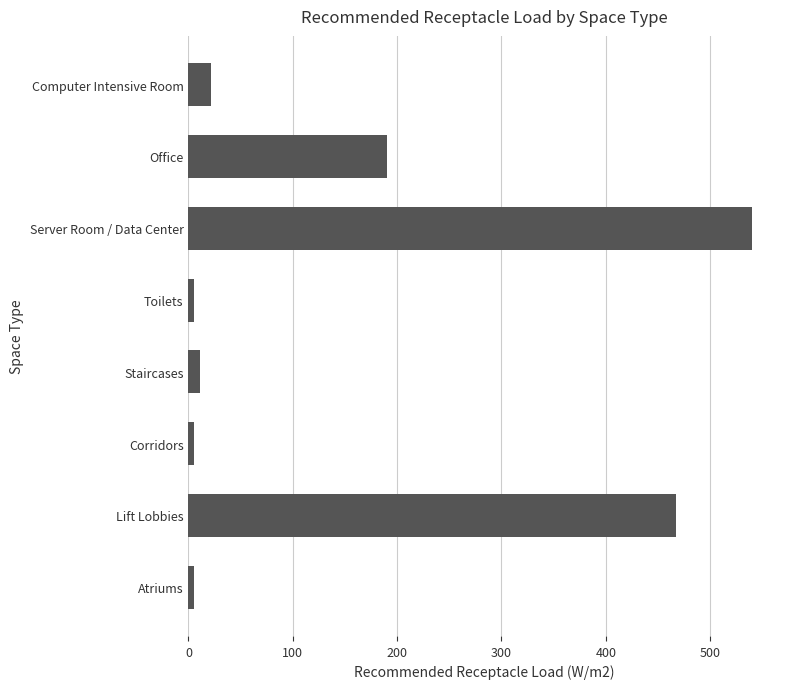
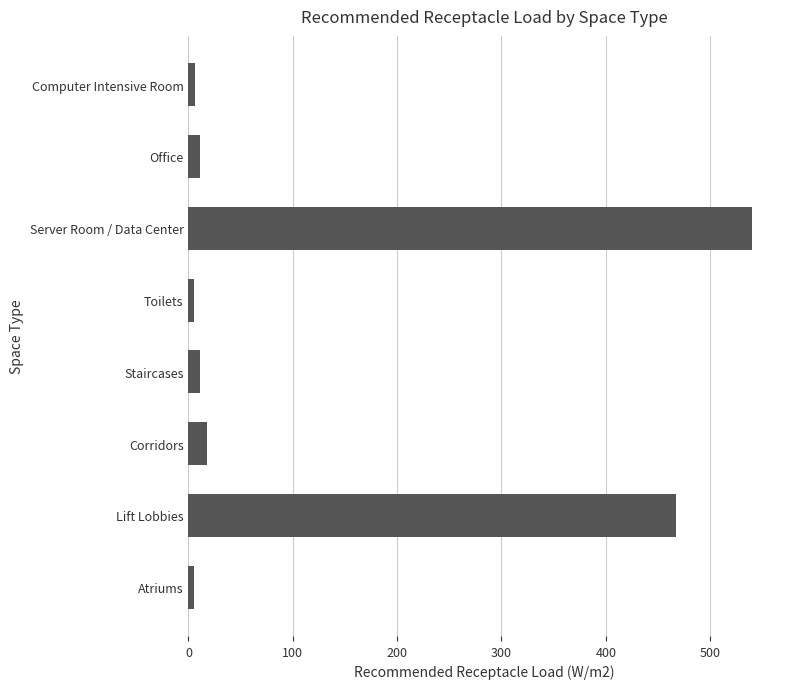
Computer Intensive Room: 22 -> 6
Office: 190 -> 11
Corridors: 5 -> 18
